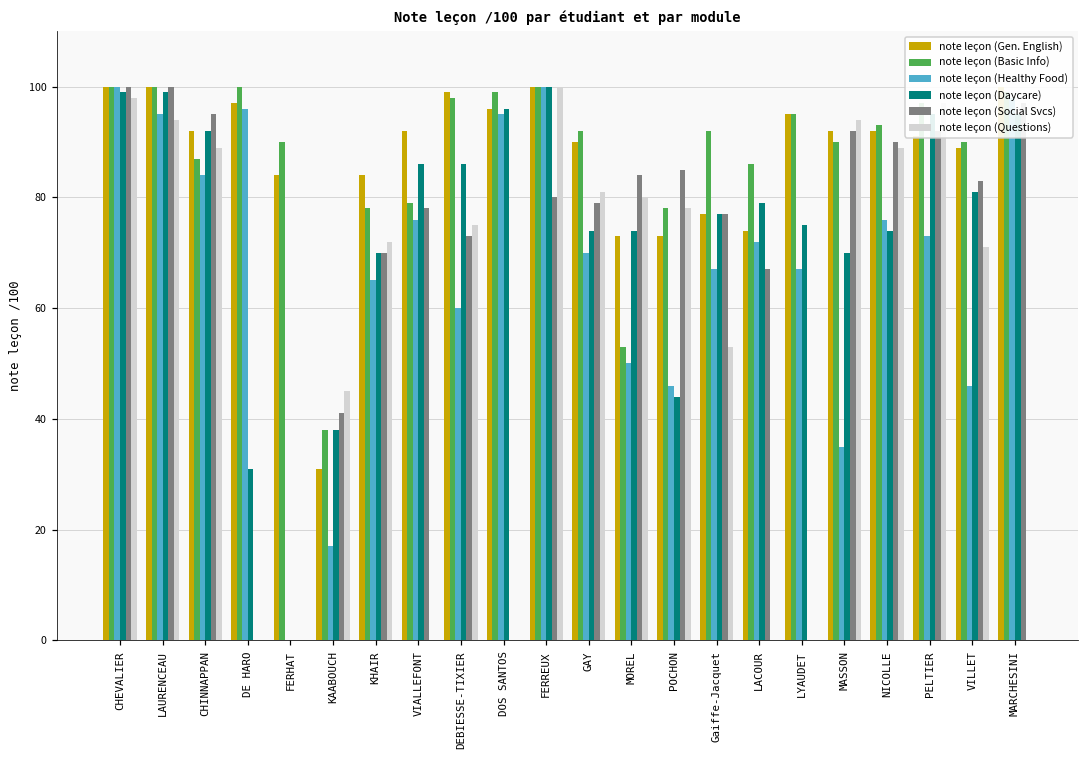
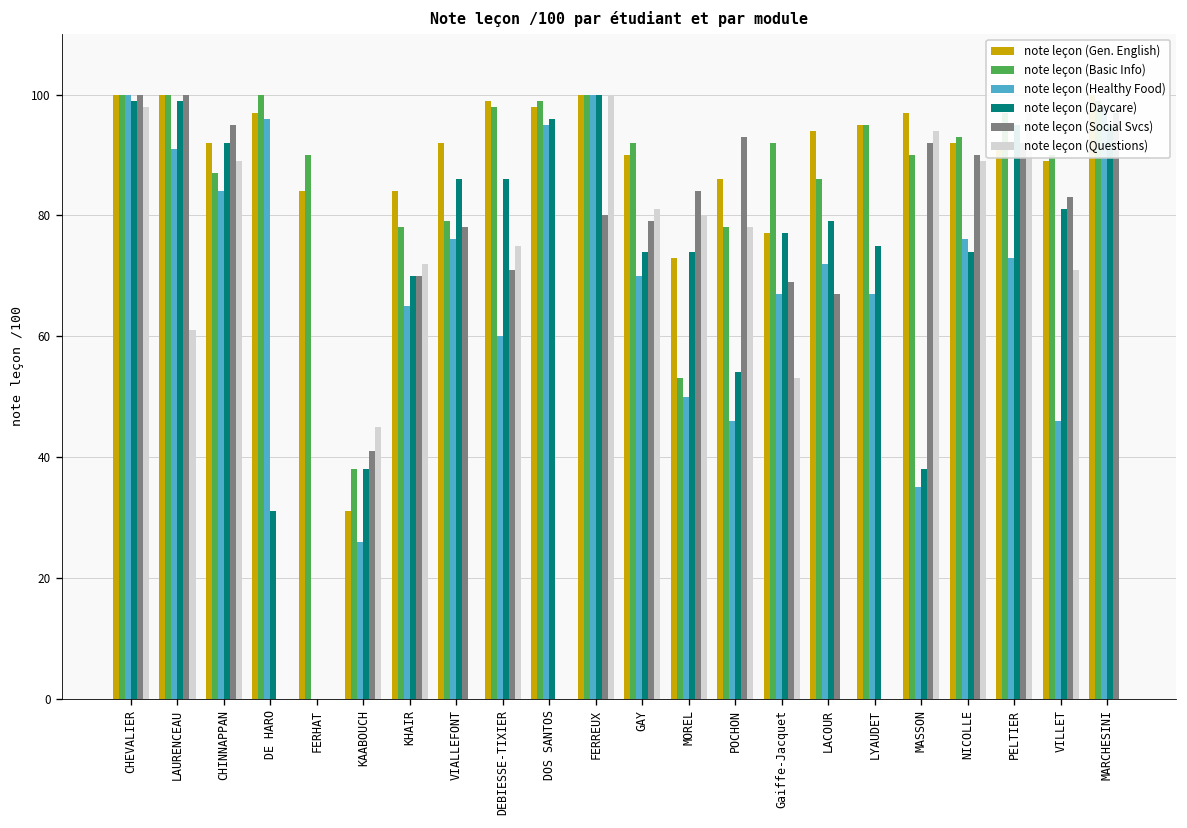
note leçon (Healthy Food), LAURENCEAU: 95 -> 91
note leçon (Questions), LAURENCEAU: 94 -> 61
note leçon (Healthy Food), KAABOUCH: 17 -> 26
note leçon (Social Svcs), DEBIESSE-TIXIER: 73 -> 71
note leçon (Gen. English), DOS SANTOS: 96 -> 98
note leçon (Gen. English), POCHON: 73 -> 86
note leçon (Daycare), POCHON: 44 -> 54
note leçon (Social Svcs), POCHON: 85 -> 93
note leçon (Social Svcs), Gaiffe-Jacquet: 77 -> 69
note leçon (Gen. English), LACOUR: 74 -> 94
note leçon (Gen. English), MASSON: 92 -> 97
note leçon (Daycare), MASSON: 70 -> 38
